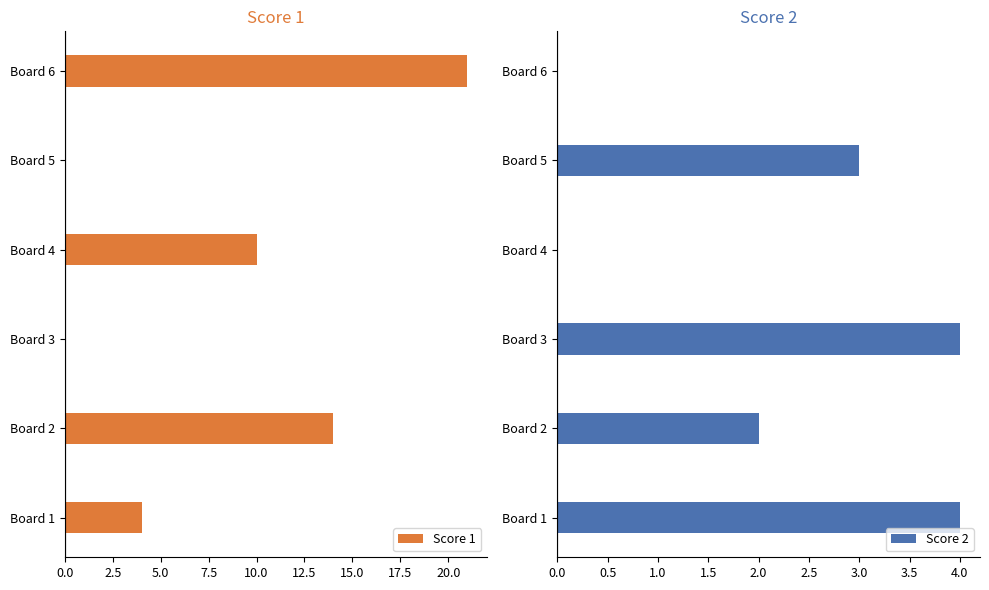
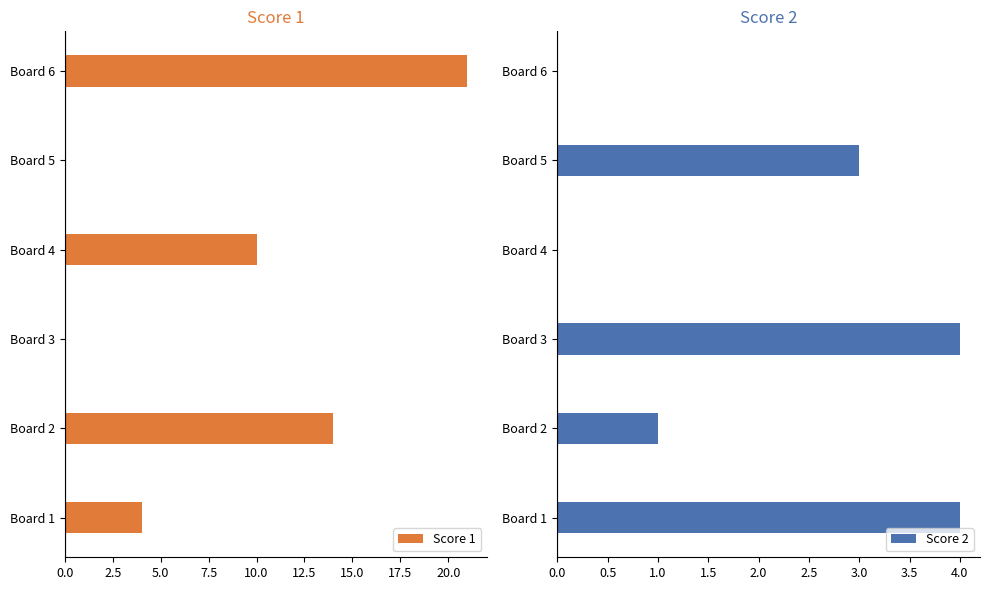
Score 2, Board 2: 2 -> 1
